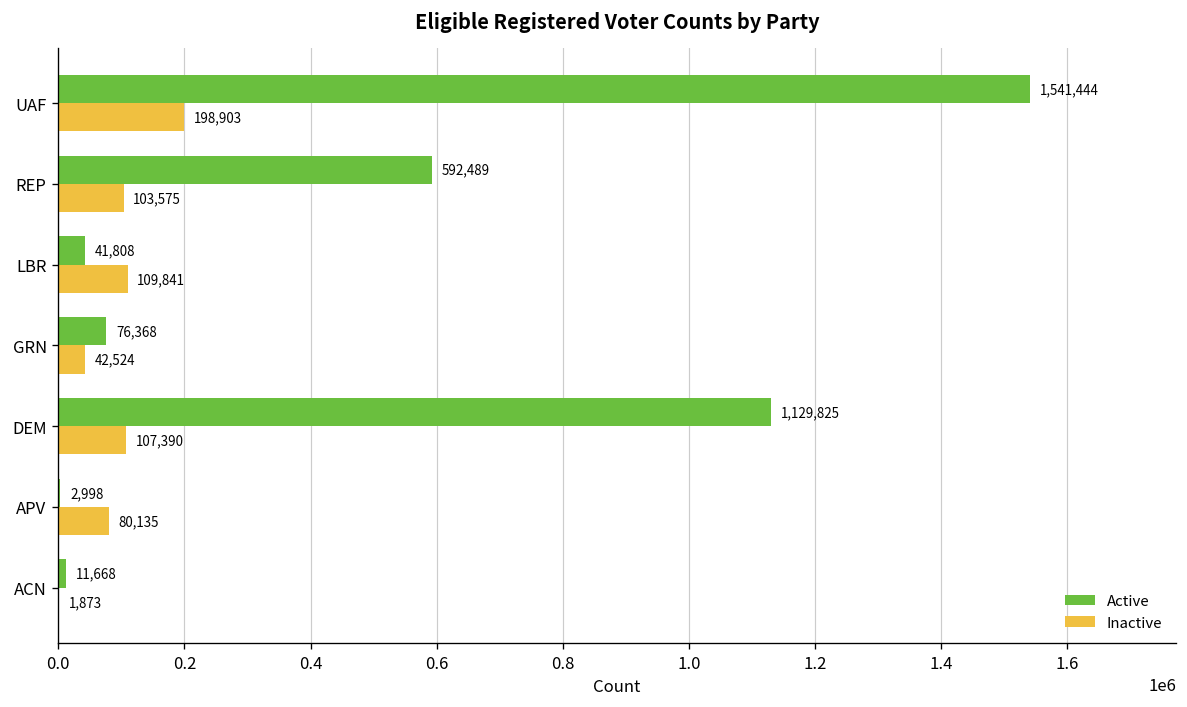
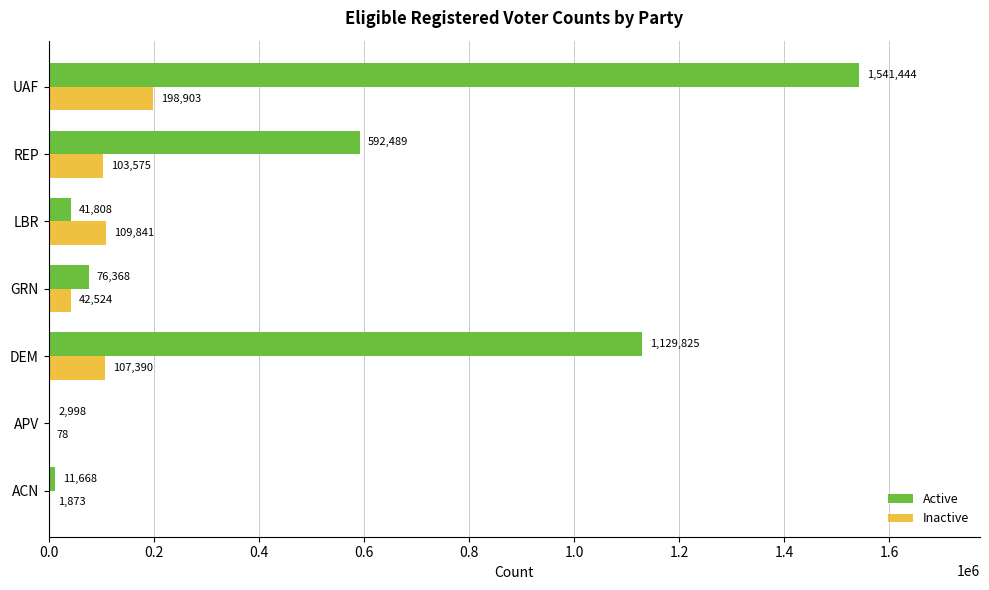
Inactive, APV: 80,135 -> 78
